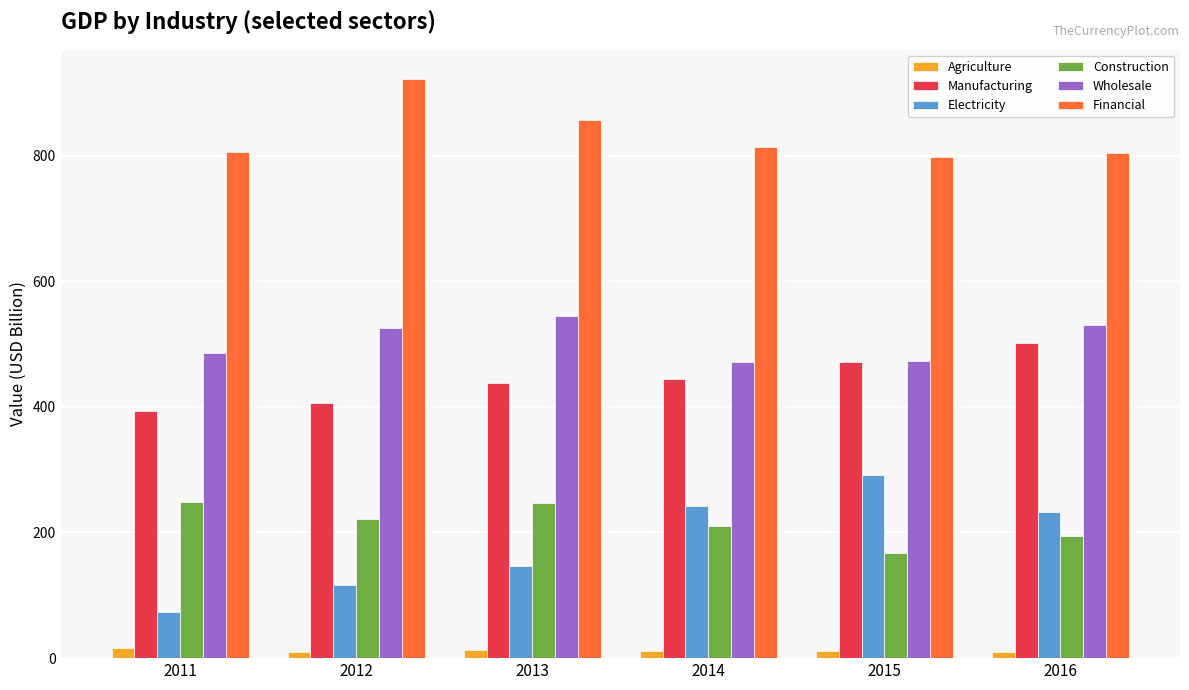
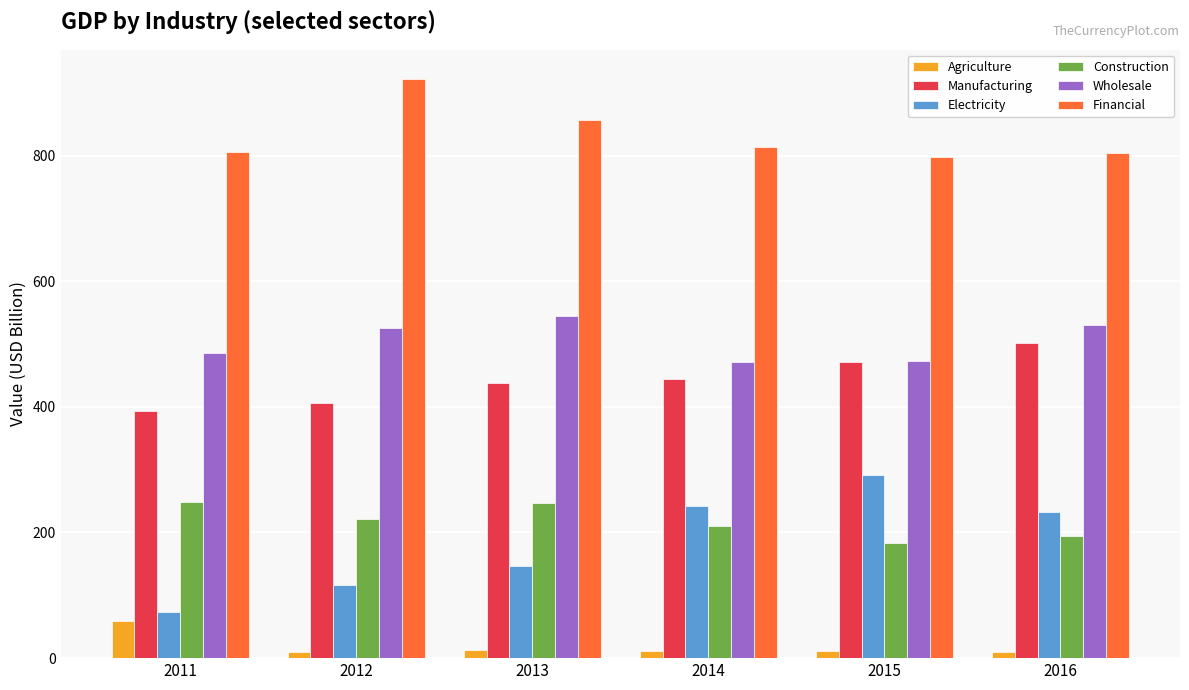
Agriculture, 2011: 20 -> 60
Construction, 2015: 170 -> 180
